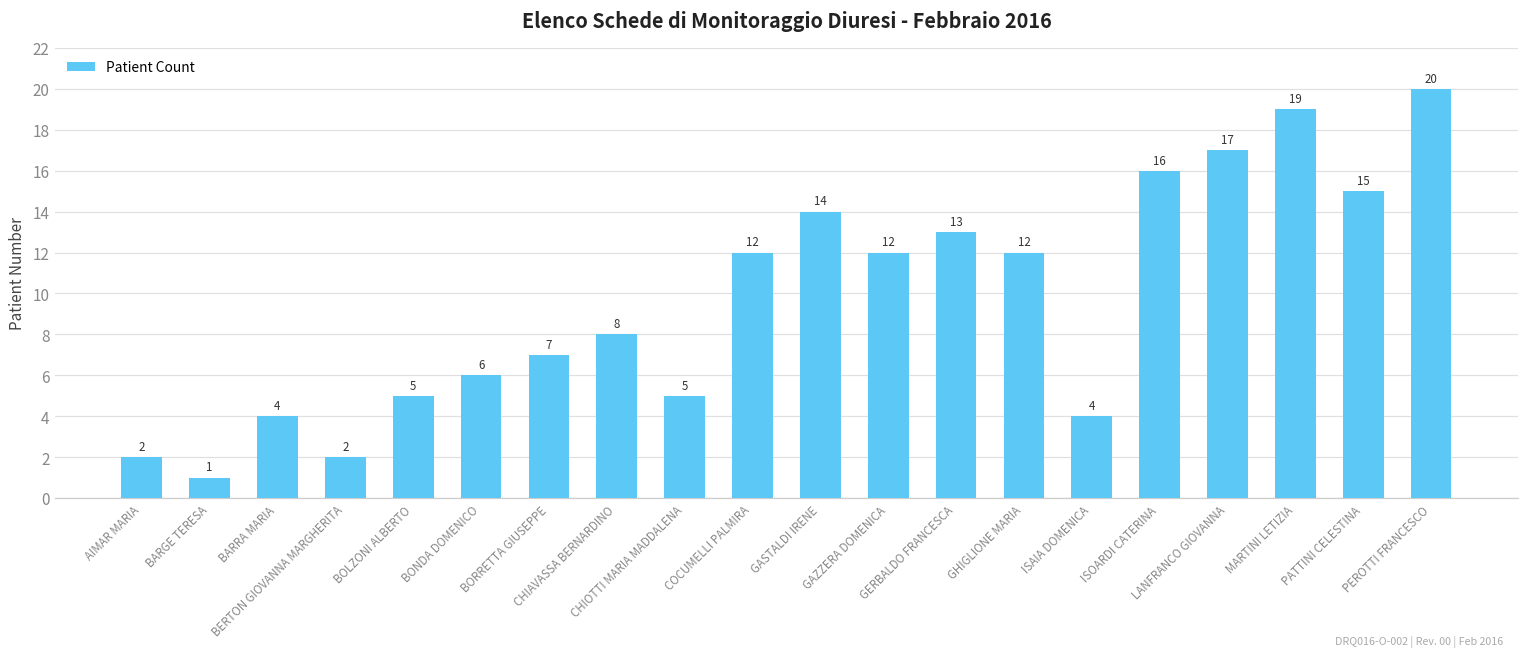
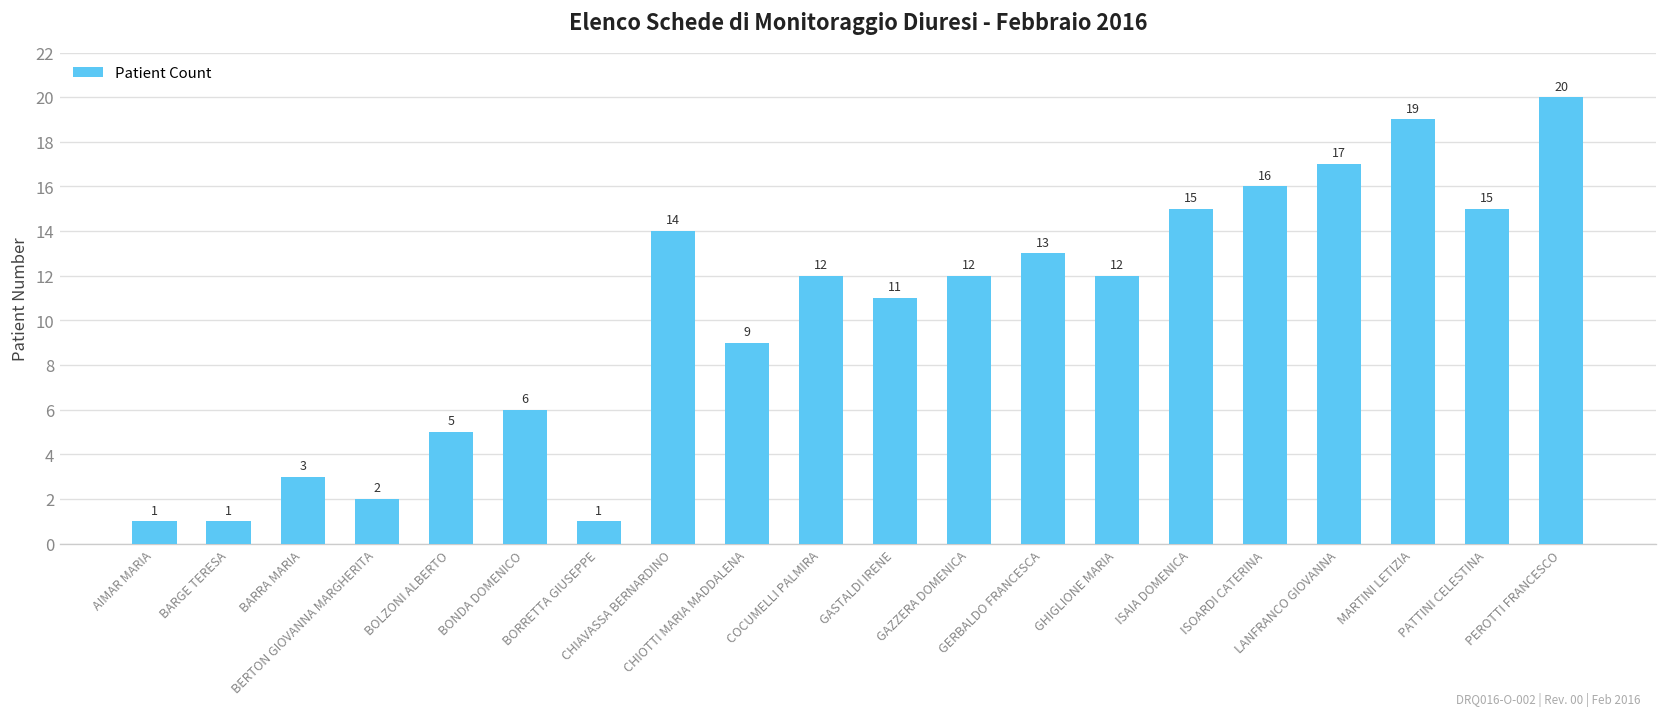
AIMAR MARIA: 2 -> 1
BARRA MARIA: 4 -> 3
BORRETTA GIUSEPPE: 7 -> 1
CHIAVASSA BERNARDINO: 8 -> 14
CHIOTTI MARIA MADDALENA: 5 -> 9
GASTALDI IRENE: 14 -> 11
ISAIA DOMENICA: 4 -> 15
